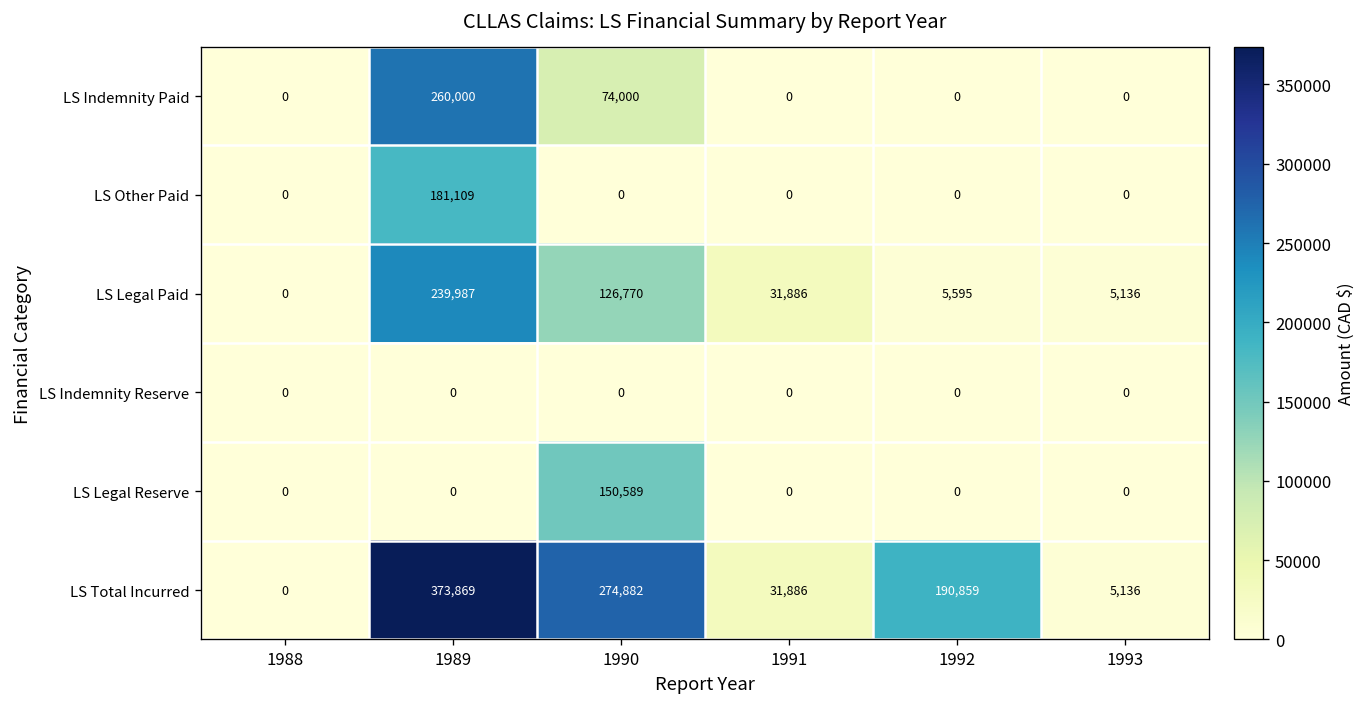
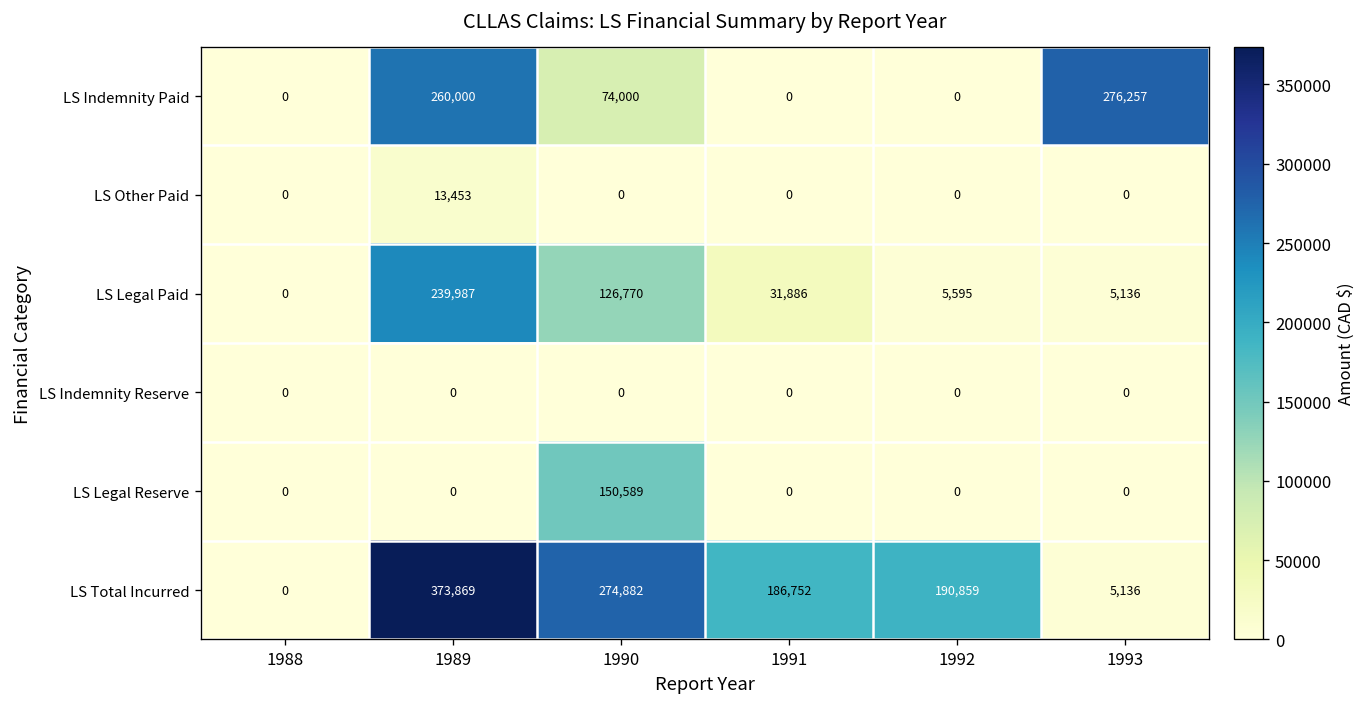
LS Indemnity Paid, 1993: 0 -> 276,257
LS Other Paid, 1989: 181,109 -> 13,453
LS Total Incurred, 1991: 31,886 -> 186,752
